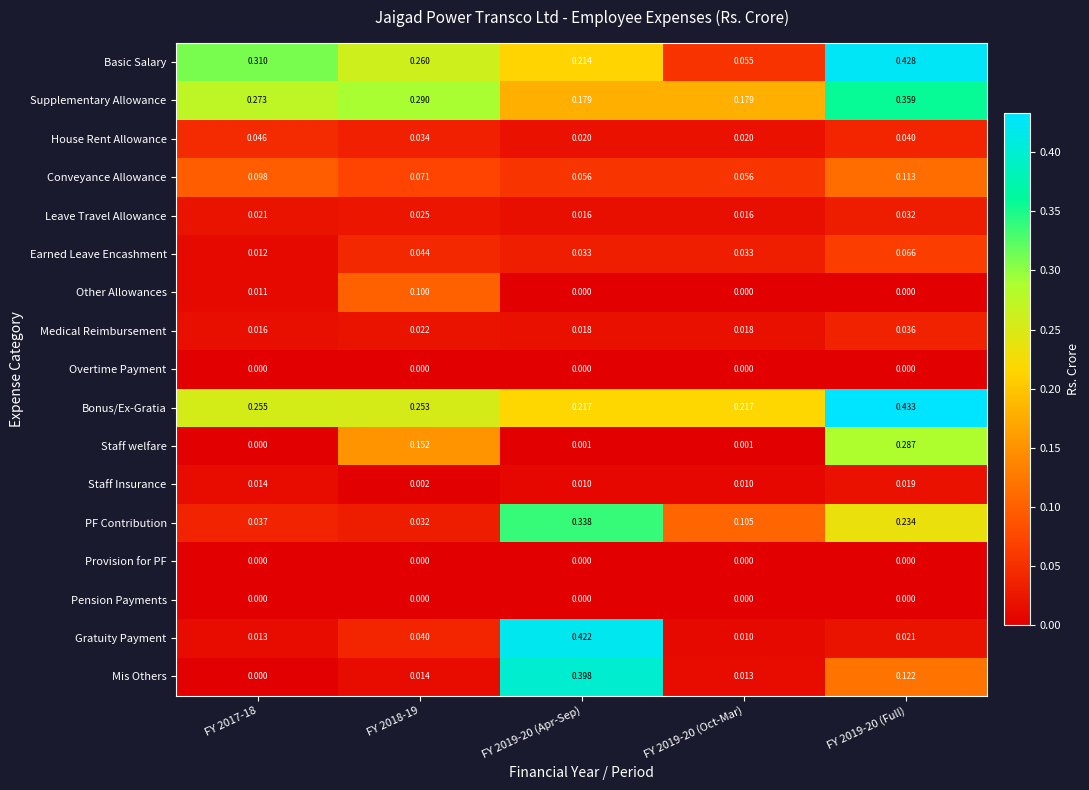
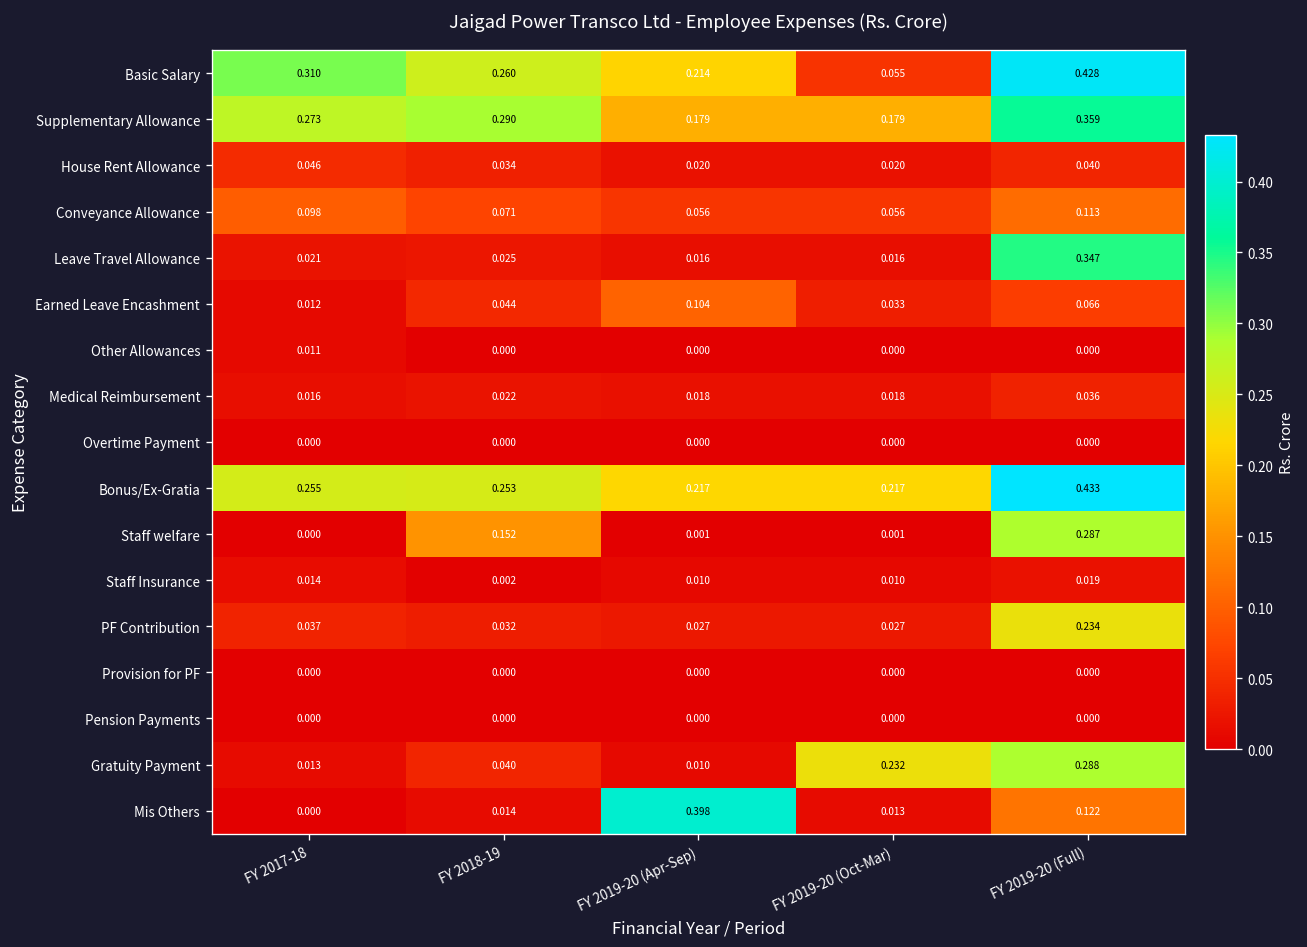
Leave Travel Allowance, FY 2019-20 (Full): 0.032 -> 0.347
Earned Leave Encashment, FY 2019-20 (Apr-Sep): 0.033 -> 0.104
Other Allowances, FY 2018-19: 0.100 -> 0.000
PF Contribution, FY 2019-20 (Apr-Sep): 0.338 -> 0.027
PF Contribution, FY 2019-20 (Oct-Mar): 0.105 -> 0.027
Gratuity Payment, FY 2019-20 (Apr-Sep): 0.422 -> 0.010
Gratuity Payment, FY 2019-20 (Oct-Mar): 0.010 -> 0.232
Gratuity Payment, FY 2019-20 (Full): 0.021 -> 0.288
